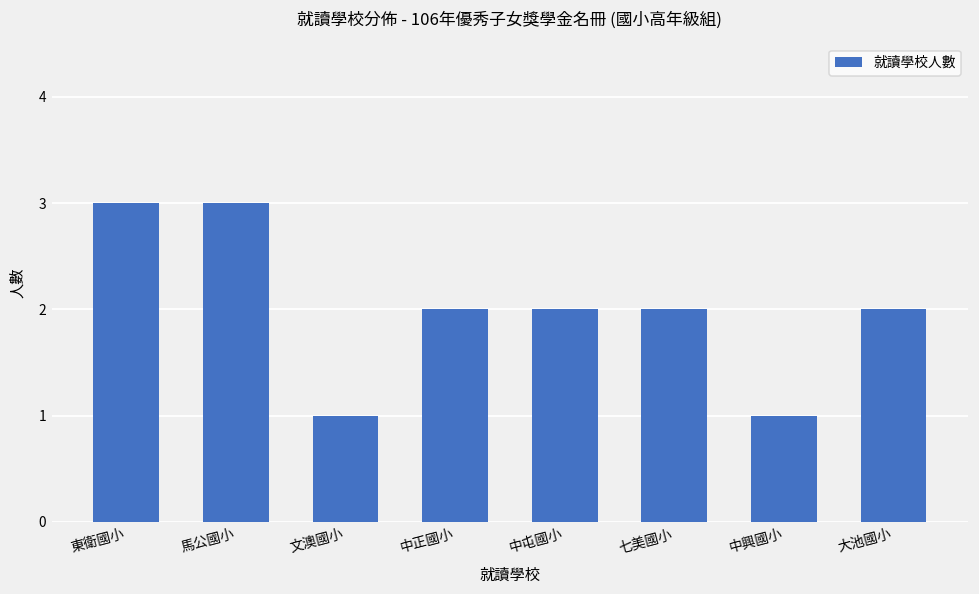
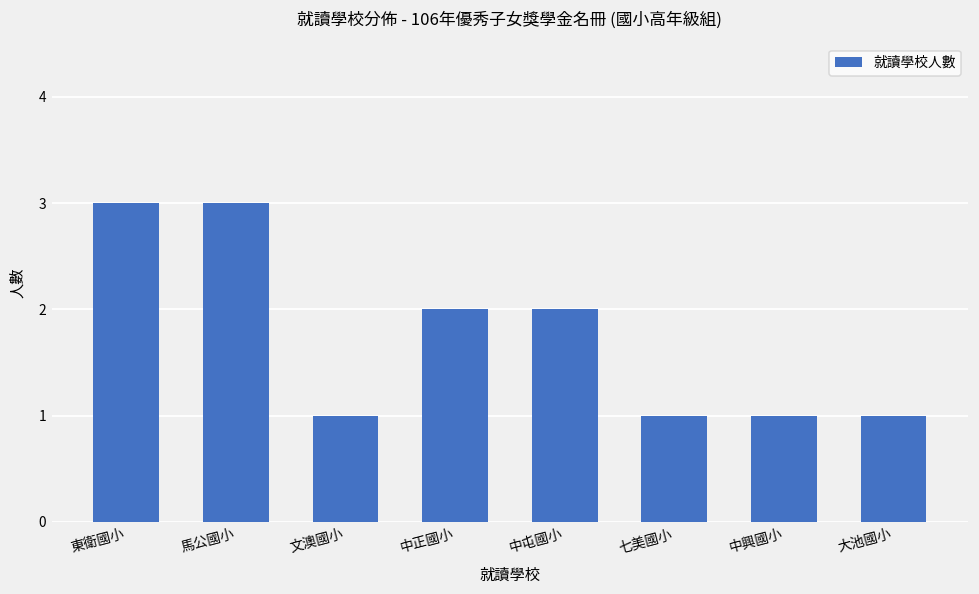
七美國小: 2 -> 1
大池國小: 2 -> 1
